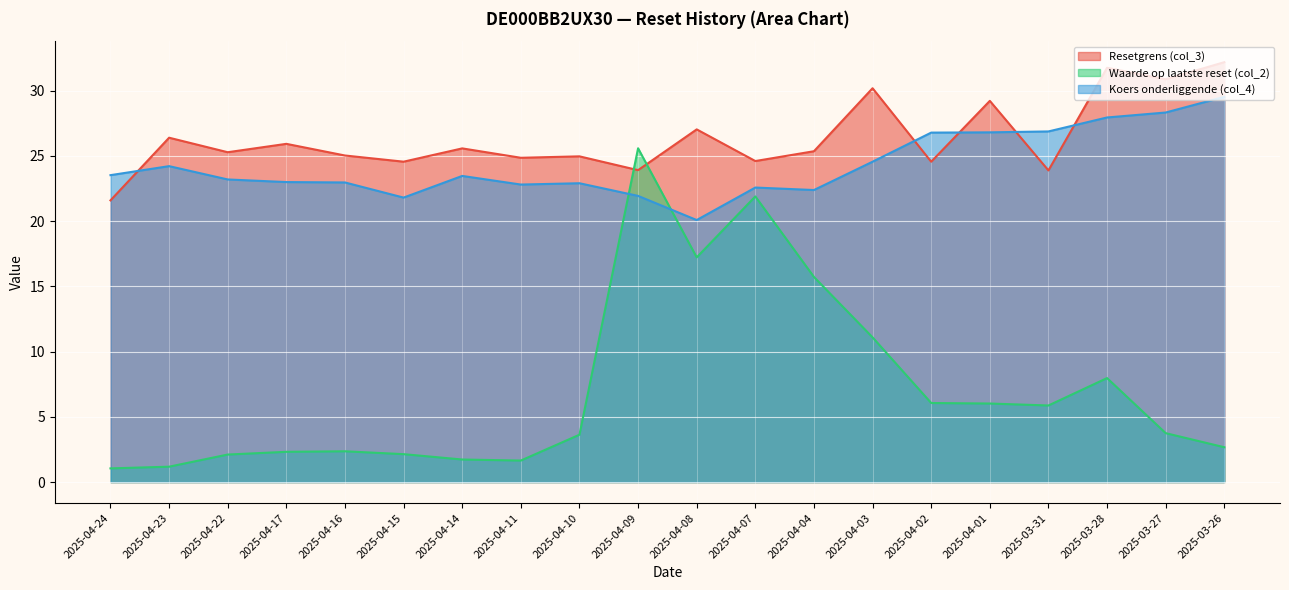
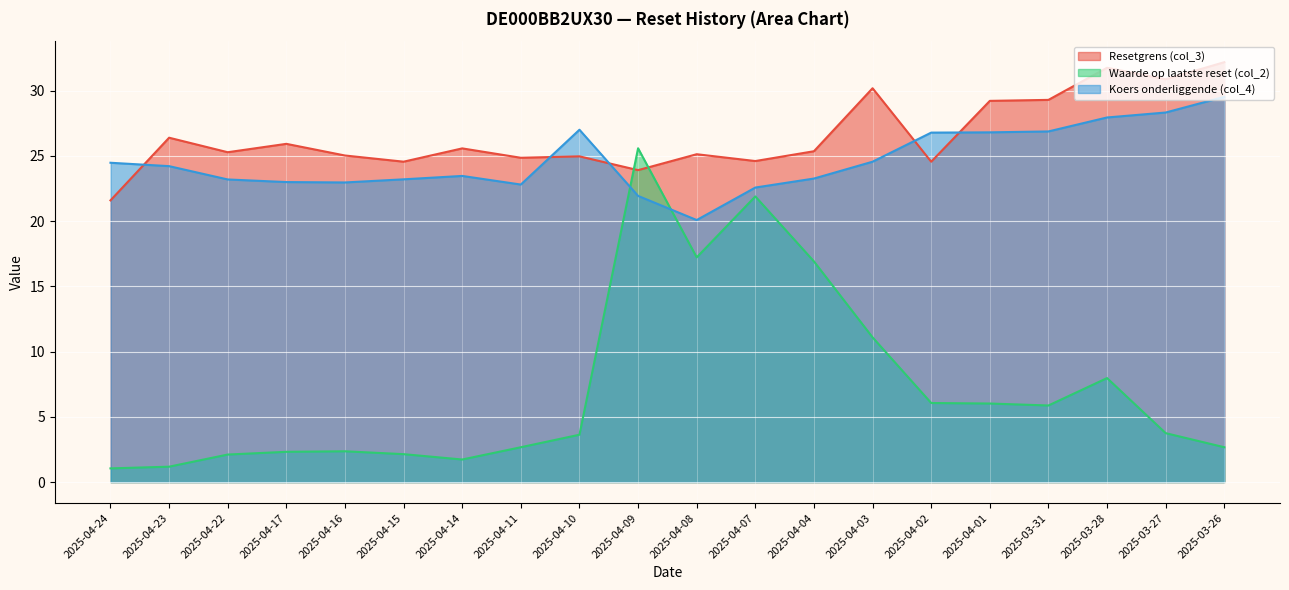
Koers onderliggende (col_4), 2025-04-24: 23.5 -> 24.5
Koers onderliggende (col_4), 2025-04-15: 21.8 -> 23.2
Waarde op laatste reset (col_2), 2025-04-11: 1.7 -> 2.7
Koers onderliggende (col_4), 2025-04-10: 22.9 -> 27.0
Resetgrens (col_3), 2025-04-08: 27.0 -> 25.1
Waarde op laatste reset (col_2), 2025-04-04: 15.7 -> 16.9
Koers onderliggende (col_4), 2025-04-04: 22.4 -> 23.3
Resetgrens (col_3), 2025-03-31: 23.9 -> 29.3
